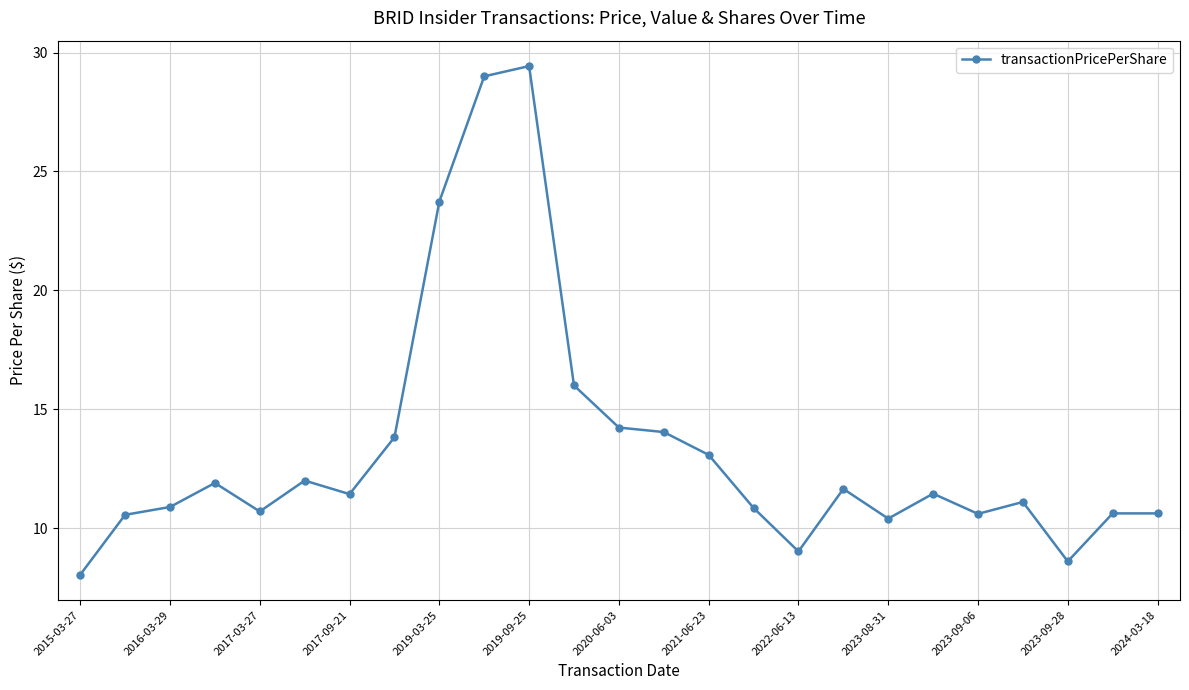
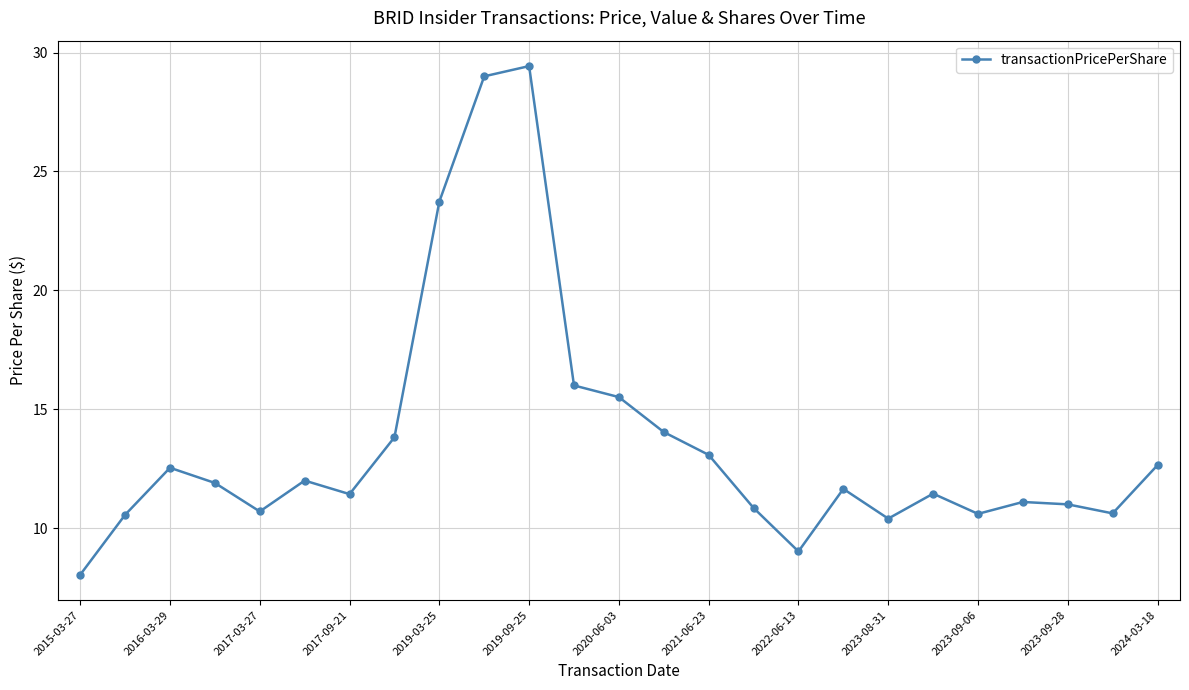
2016-03-29: 10.9 -> 12.5
2020-06-03: 14.2 -> 15.5
2023-09-28: 8.6 -> 11.0
2024-03-18: 10.6 -> 12.7
